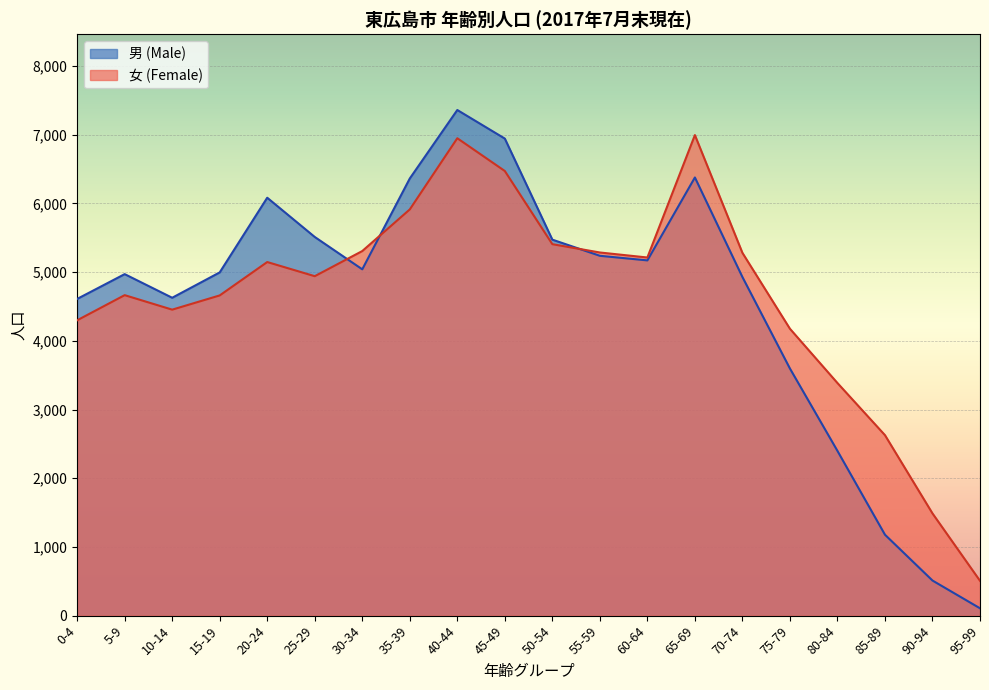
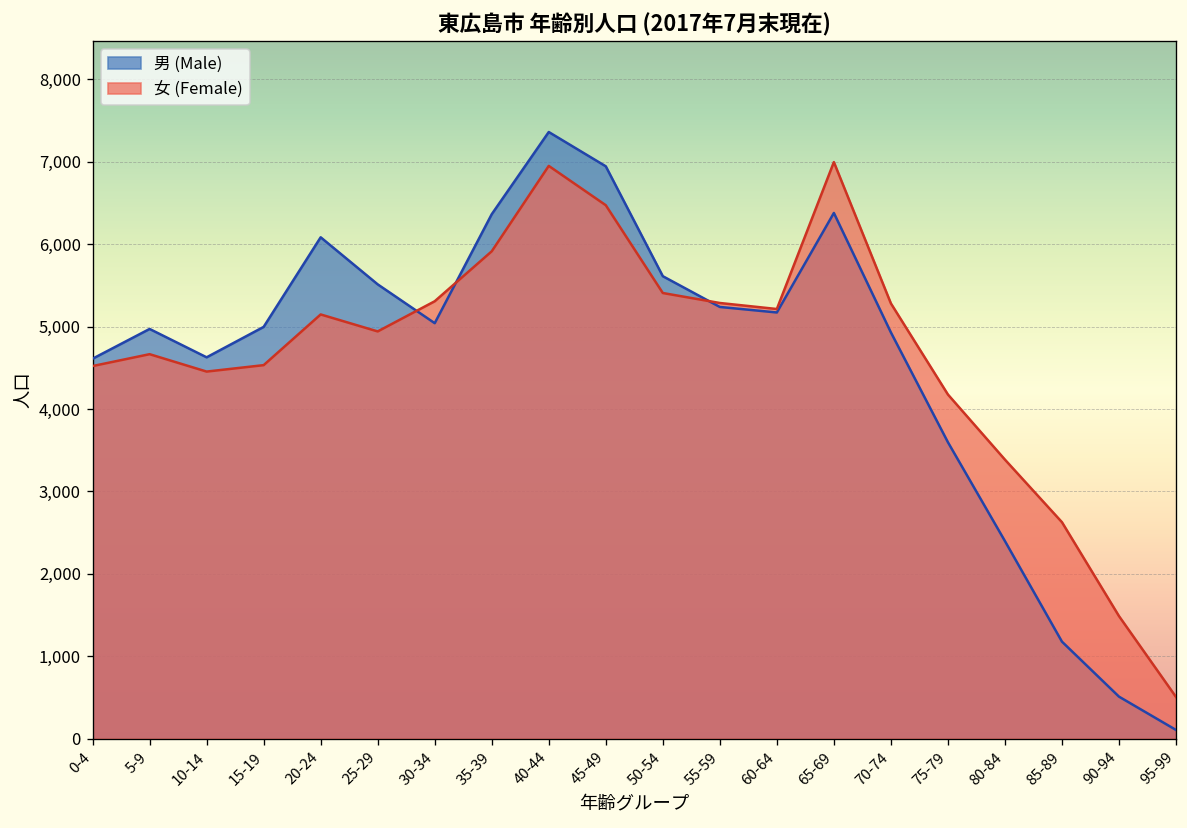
女 (Female), 0-4: 4,300 -> 4,500
女 (Female), 15-19: 4,700 -> 4,500
男 (Male), 50-54: 5,500 -> 5,600
